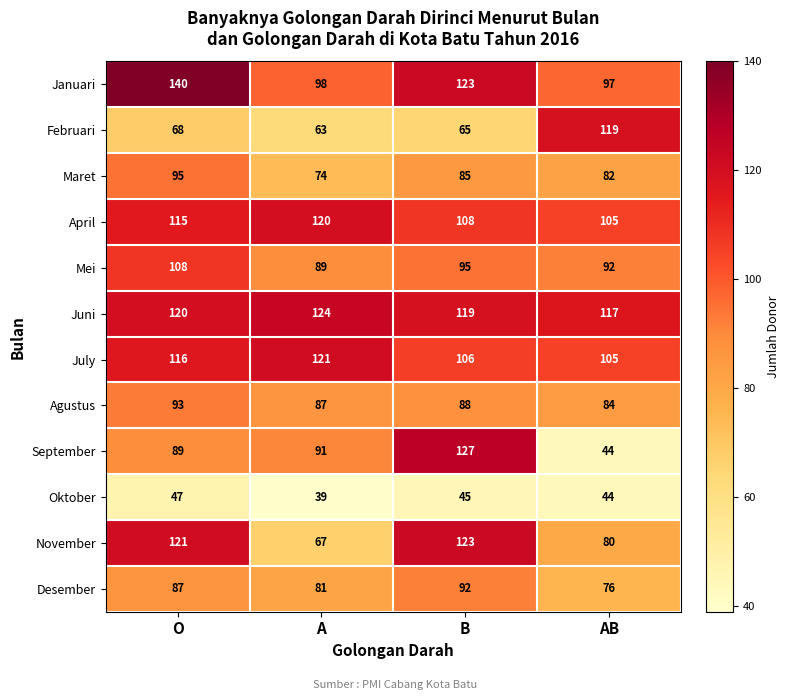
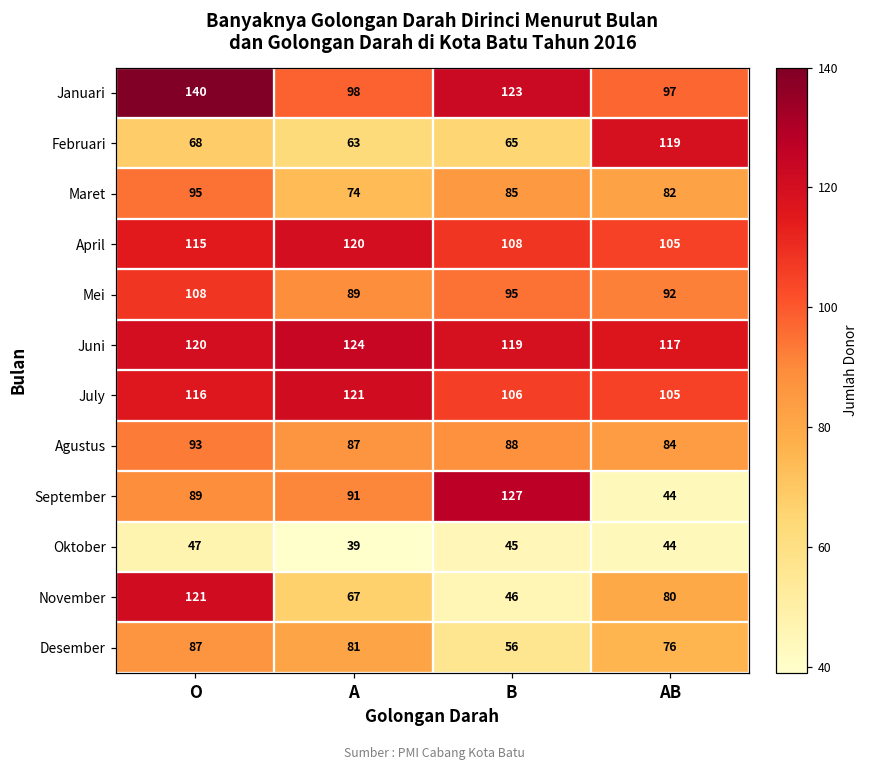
November, B: 123 -> 46
Desember, B: 92 -> 56
